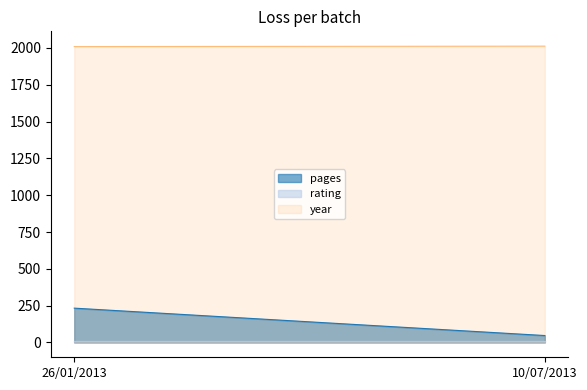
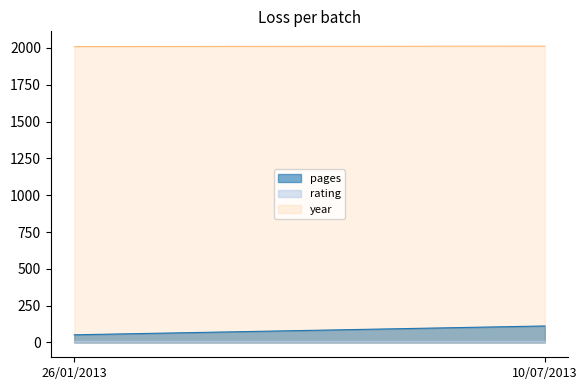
pages, 26/01/2013: 230 -> 50
pages, 10/07/2013: 50 -> 110
